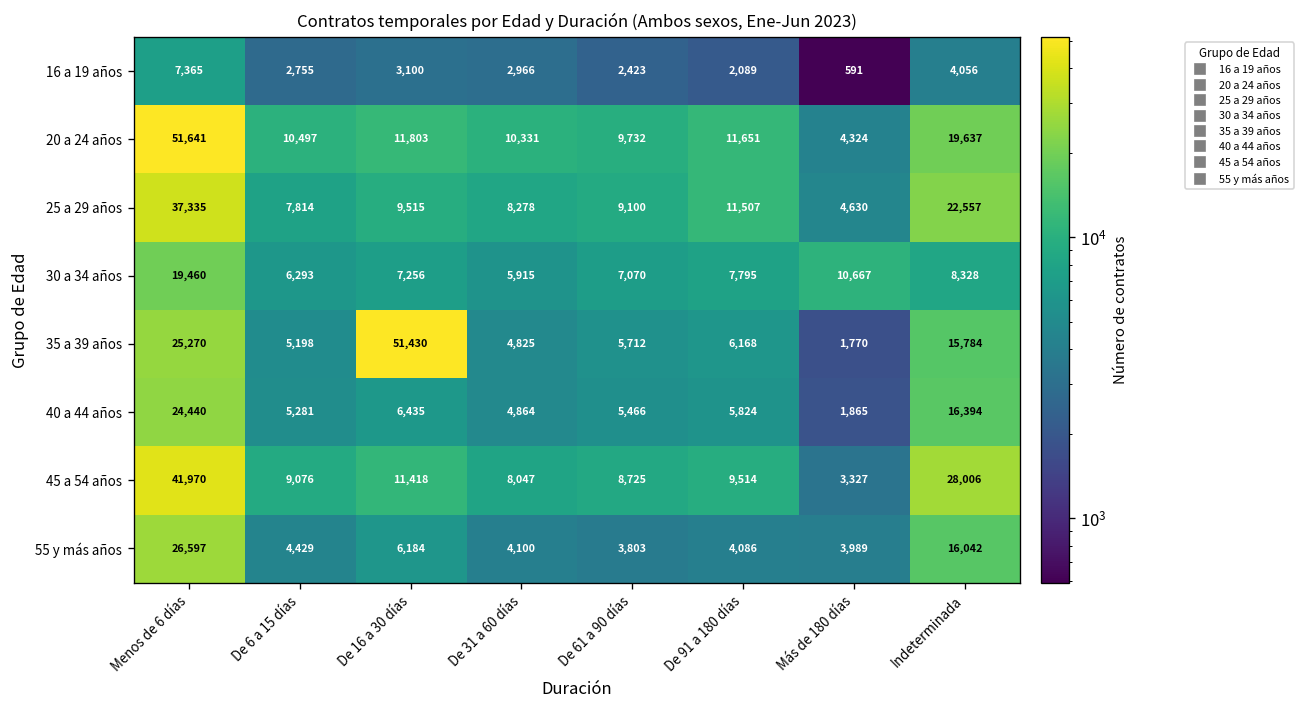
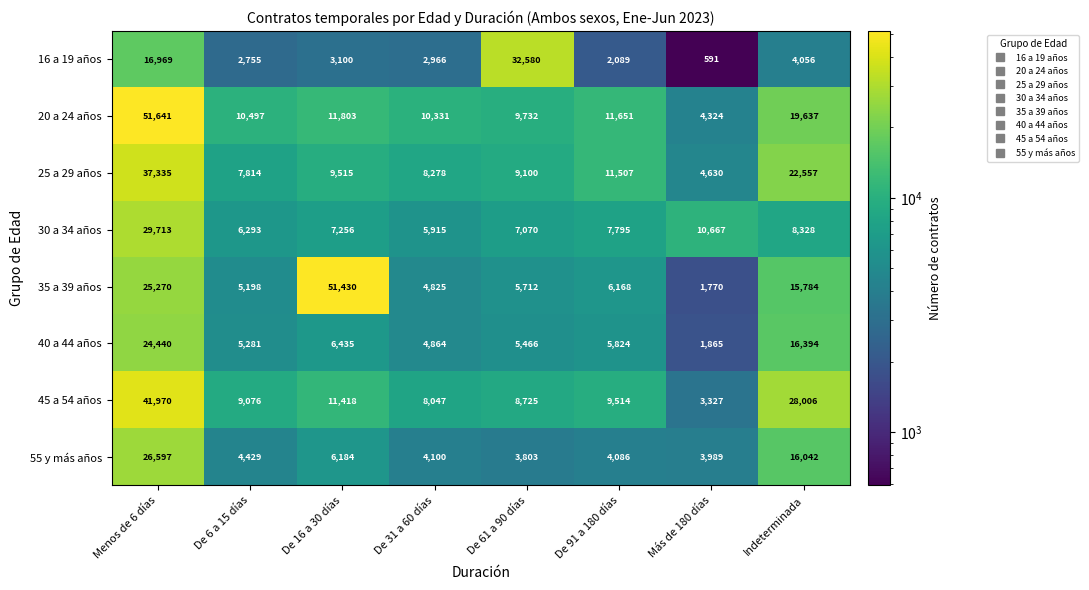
16 a 19 años, Menos de 6 días: 7,365 -> 16,969
16 a 19 años, De 61 a 90 días: 2,423 -> 32,580
30 a 34 años, Menos de 6 días: 19,460 -> 29,713
